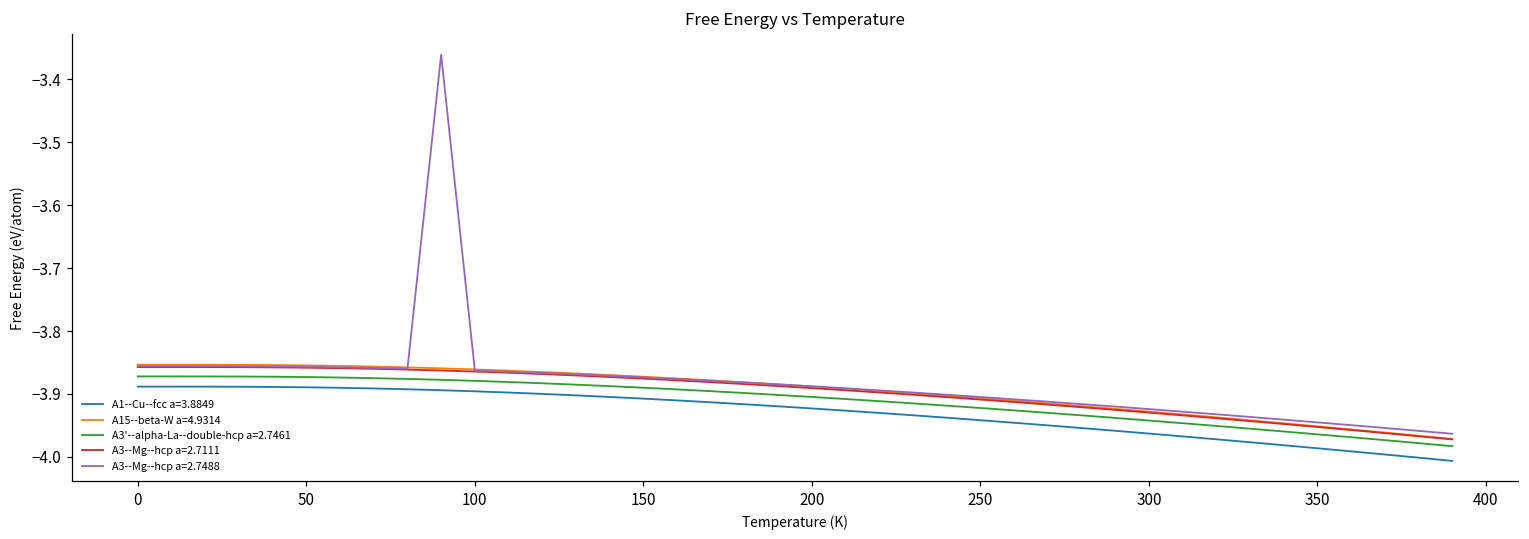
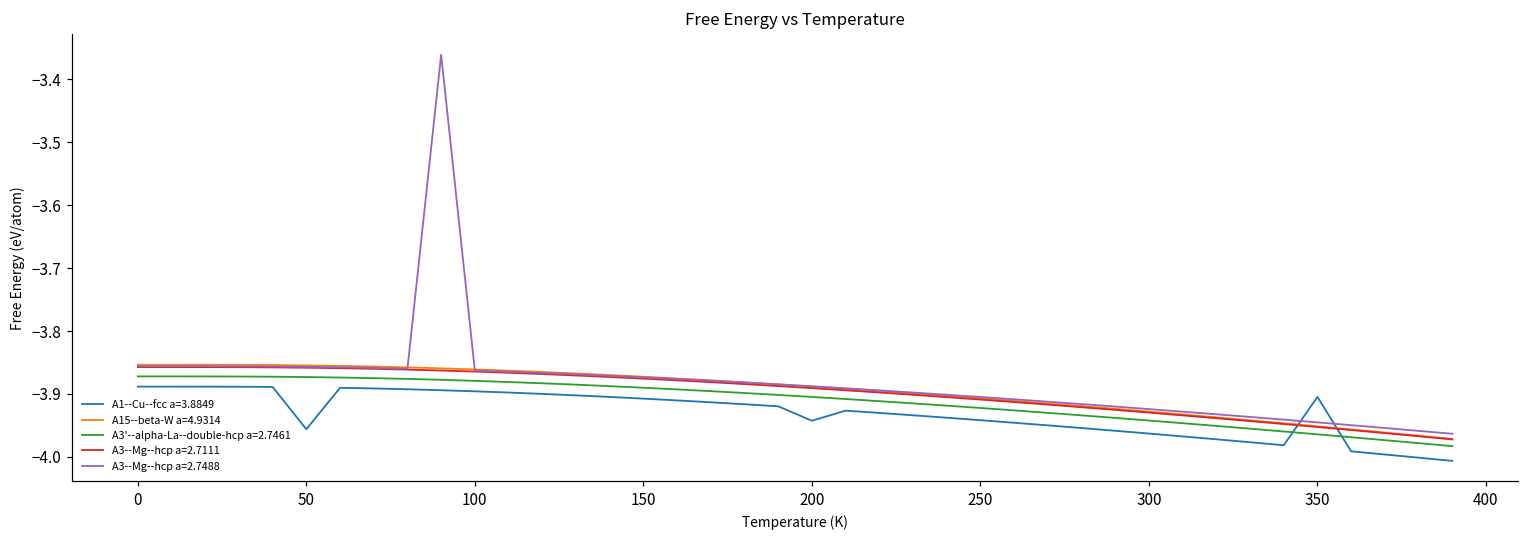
A1--Cu--fcc a=3.8849, 50: -3.89 -> -3.96
A1--Cu--fcc a=3.8849, 200: -3.92 -> -3.94
A1--Cu--fcc a=3.8849, 350: -3.99 -> -3.90
